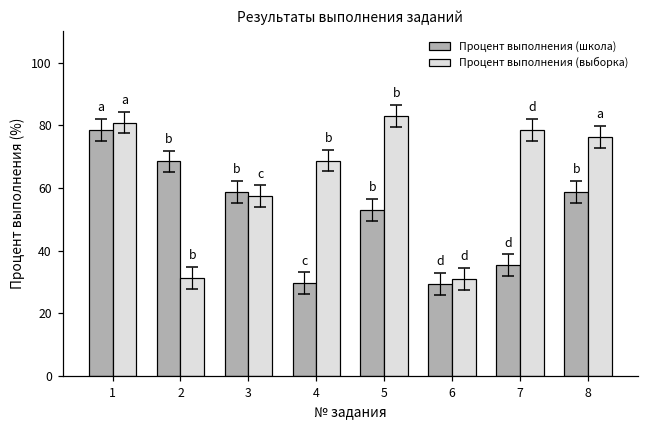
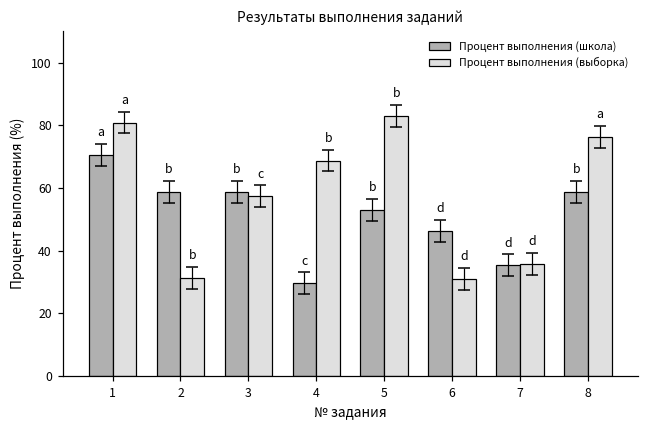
Процент выполнения (школа), 1: 79 -> 71
Процент выполнения (школа), 2: 68 -> 59
Процент выполнения (школа), 6: 29 -> 46
Процент выполнения (выборка), 7: 78 -> 36
